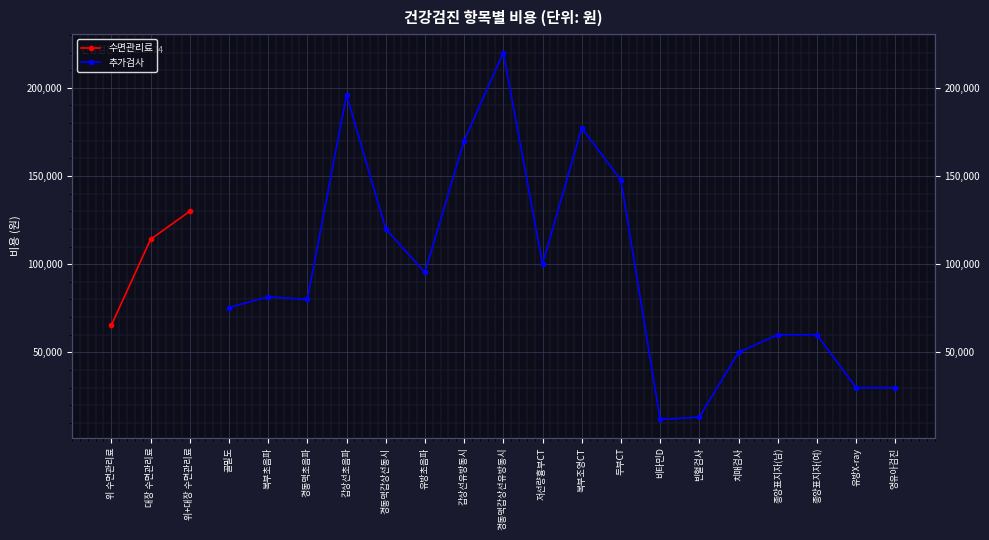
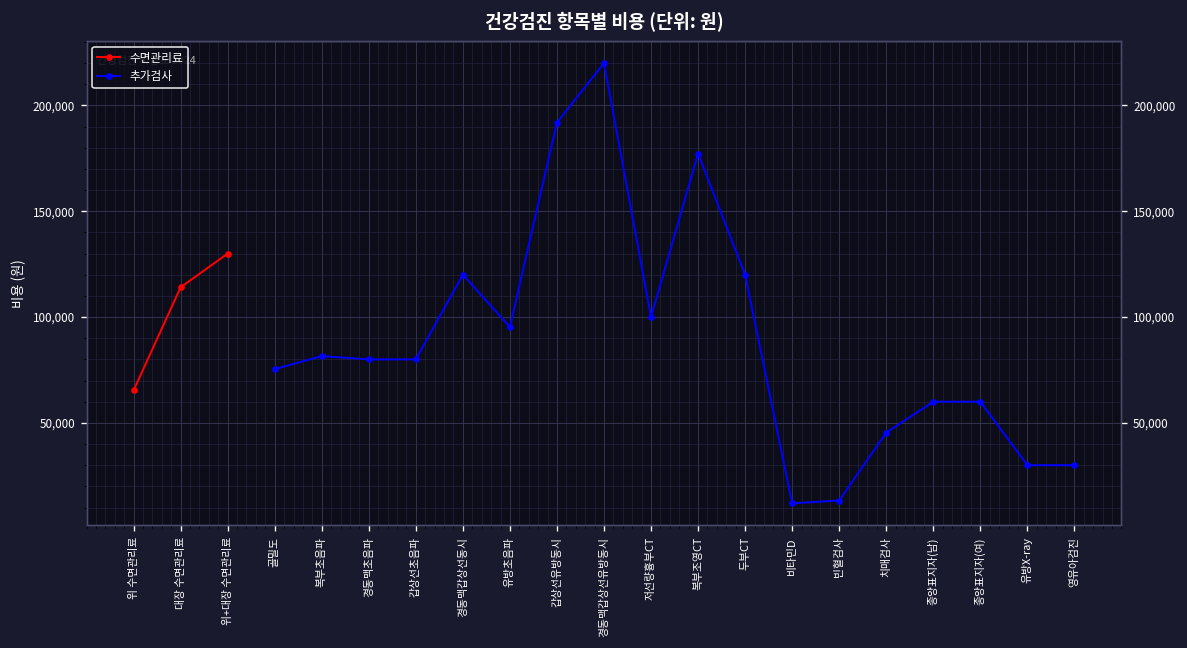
추가검사, 갑상선초음파: 196,000 -> 80,000
추가검사, 갑상선유방동시: 170,000 -> 192,000
추가검사, 두부CT: 148,000 -> 120,000
추가검사, 치매검사: 50,000 -> 45,000
